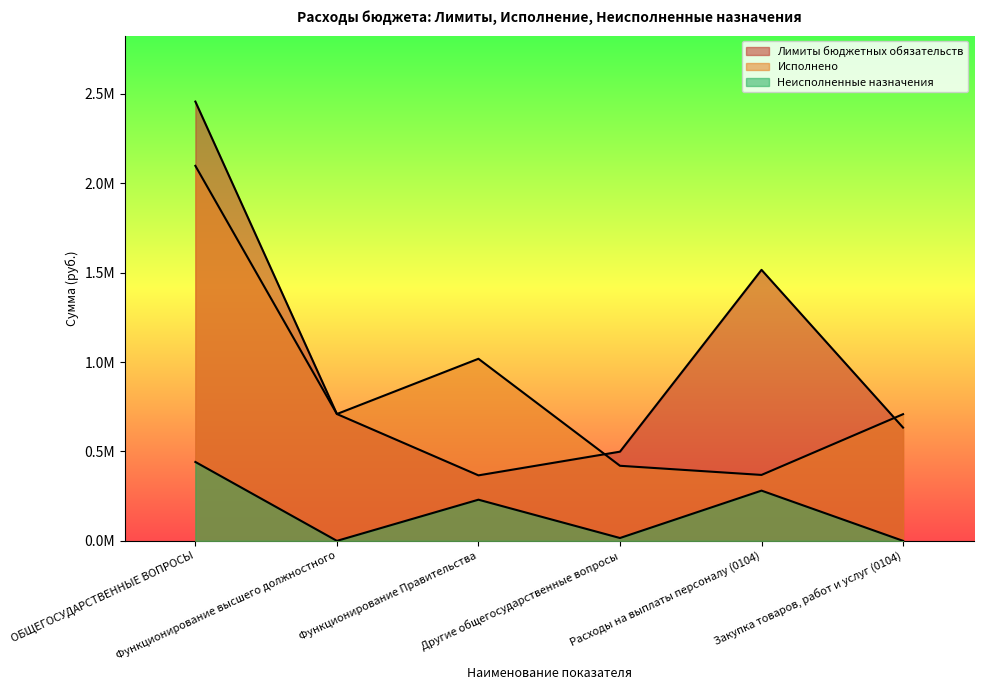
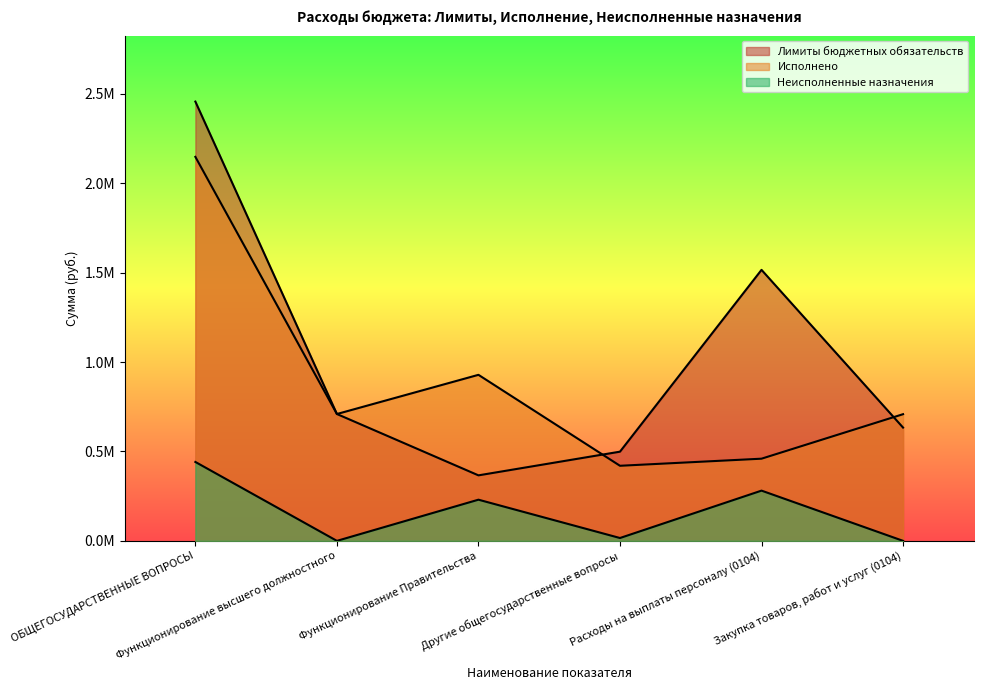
Исполнено, ОБЩЕГОСУДАРСТВЕННЫЕ ВОПРОСЫ: 2100000 -> 2150000
Исполнено, Функционирование Правительства: 1020000 -> 930000
Исполнено, Расходы на выплаты персоналу (0104): 370000 -> 460000
